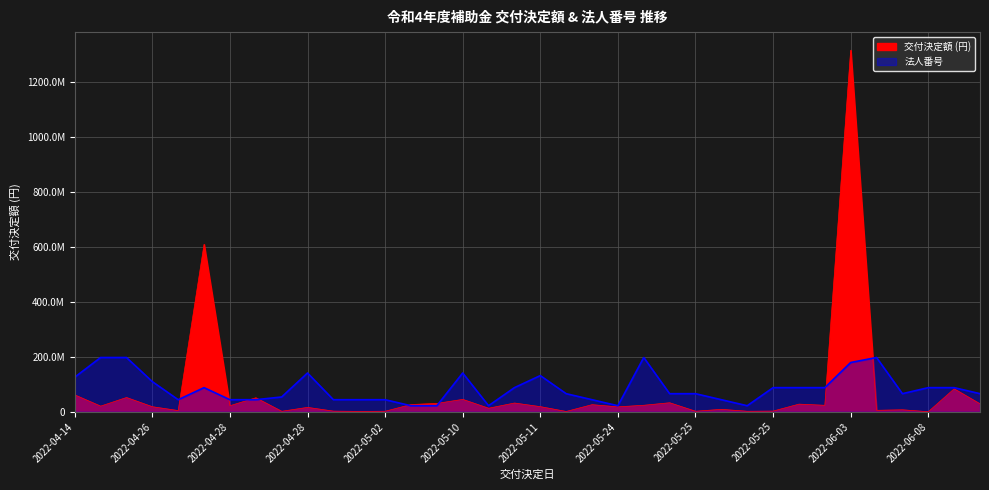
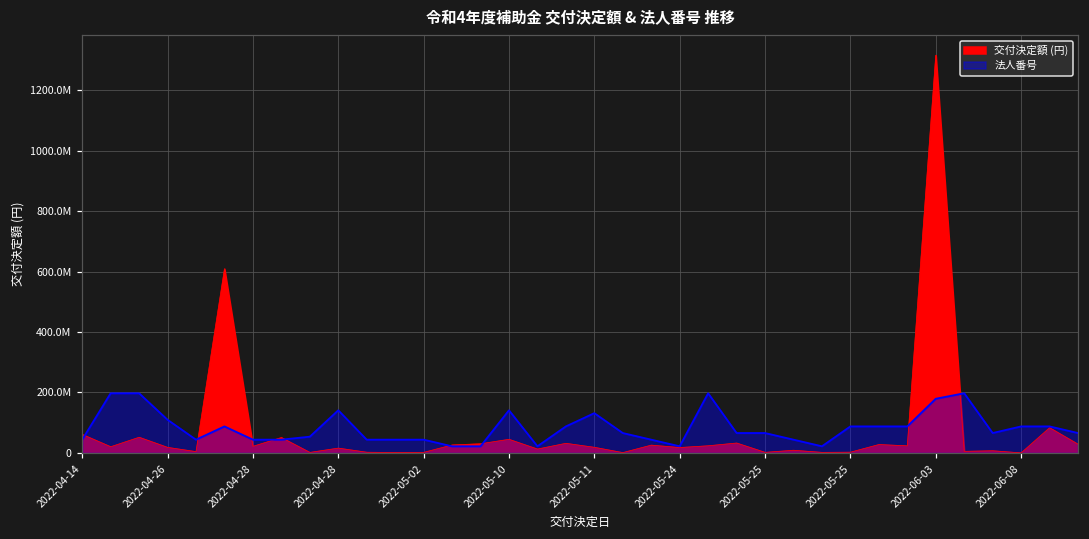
法人番号, 2022-04-14: 130000000 -> 40000000
